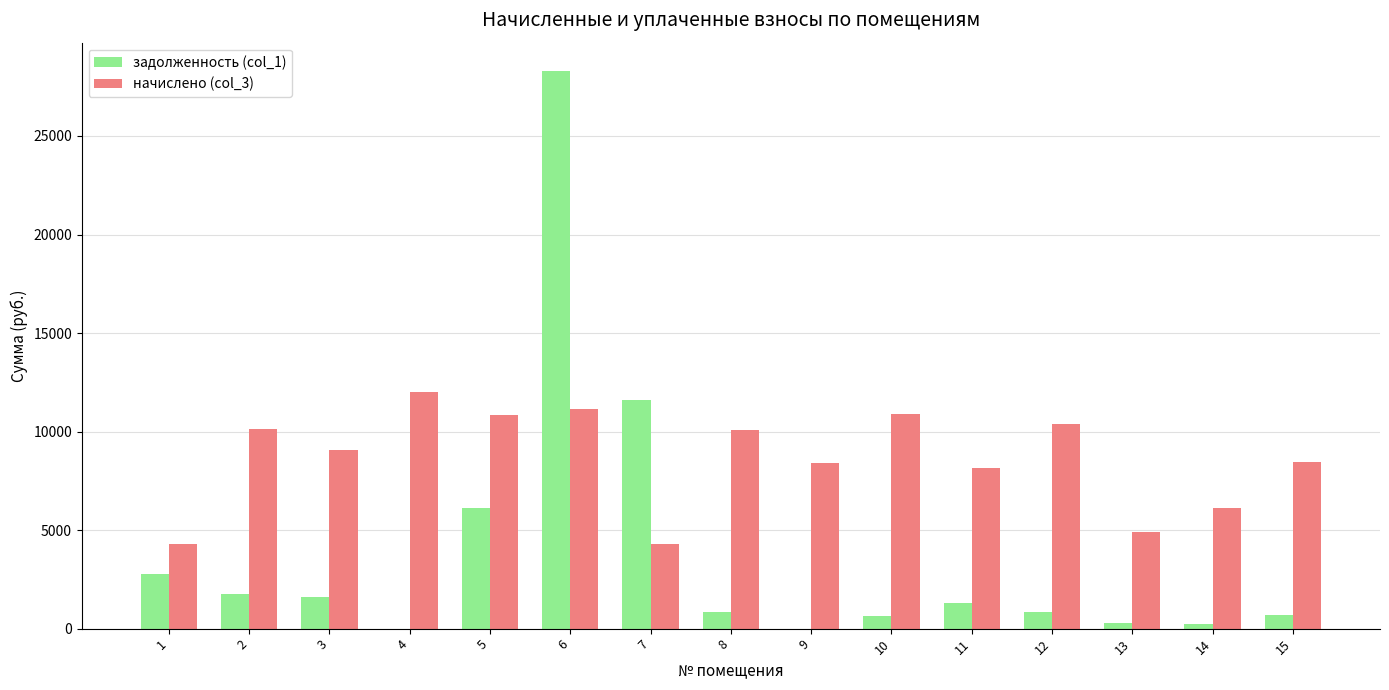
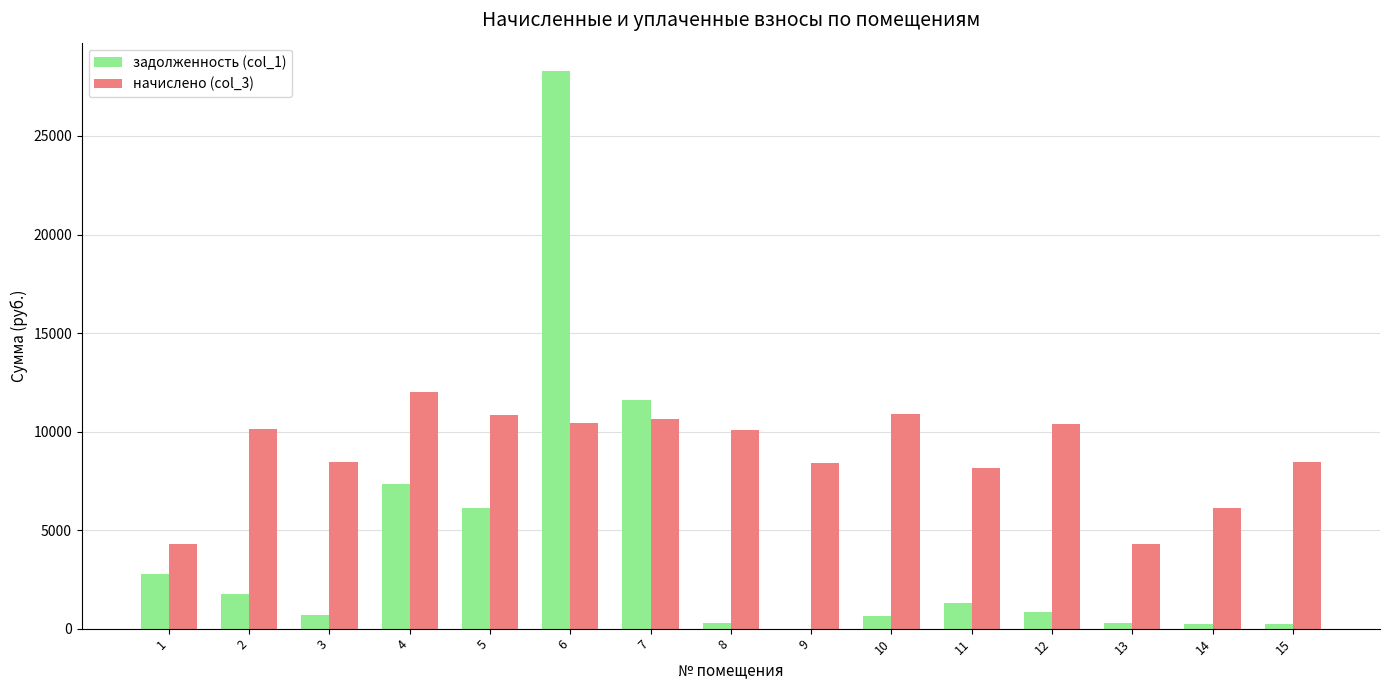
задолженность (col_1), 3: 1600 -> 700
начислено (col_3), 3: 9100 -> 8500
задолженность (col_1), 4: 0 -> 7400
начислено (col_3), 6: 11100 -> 10400
начислено (col_3), 7: 4300 -> 10700
задолженность (col_1), 8: 800 -> 300
начислено (col_3), 13: 4900 -> 4300
задолженность (col_1), 15: 700 -> 200
